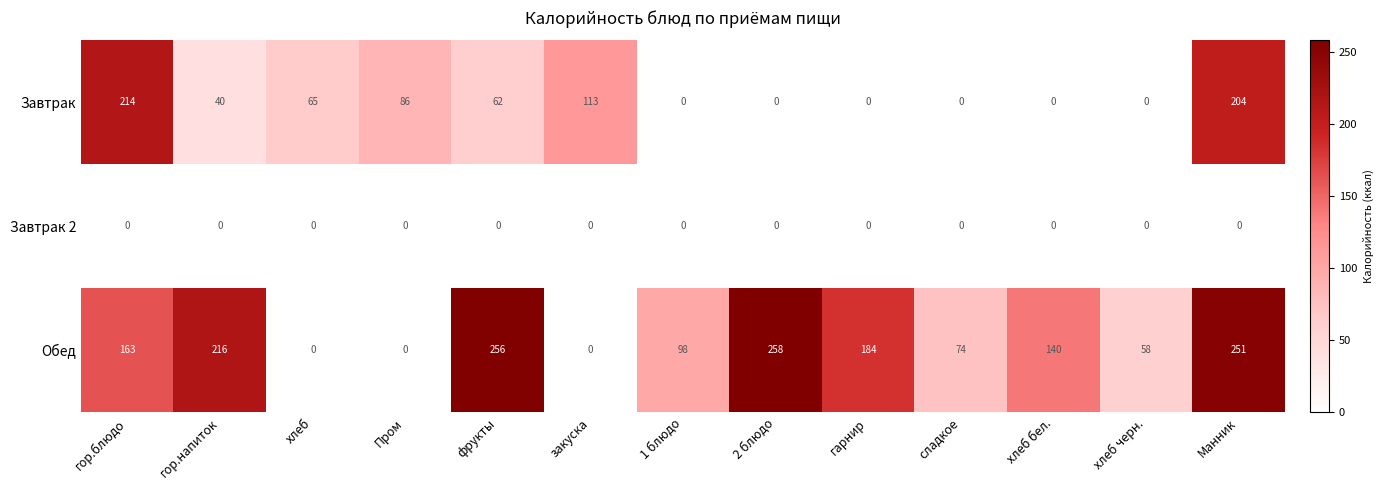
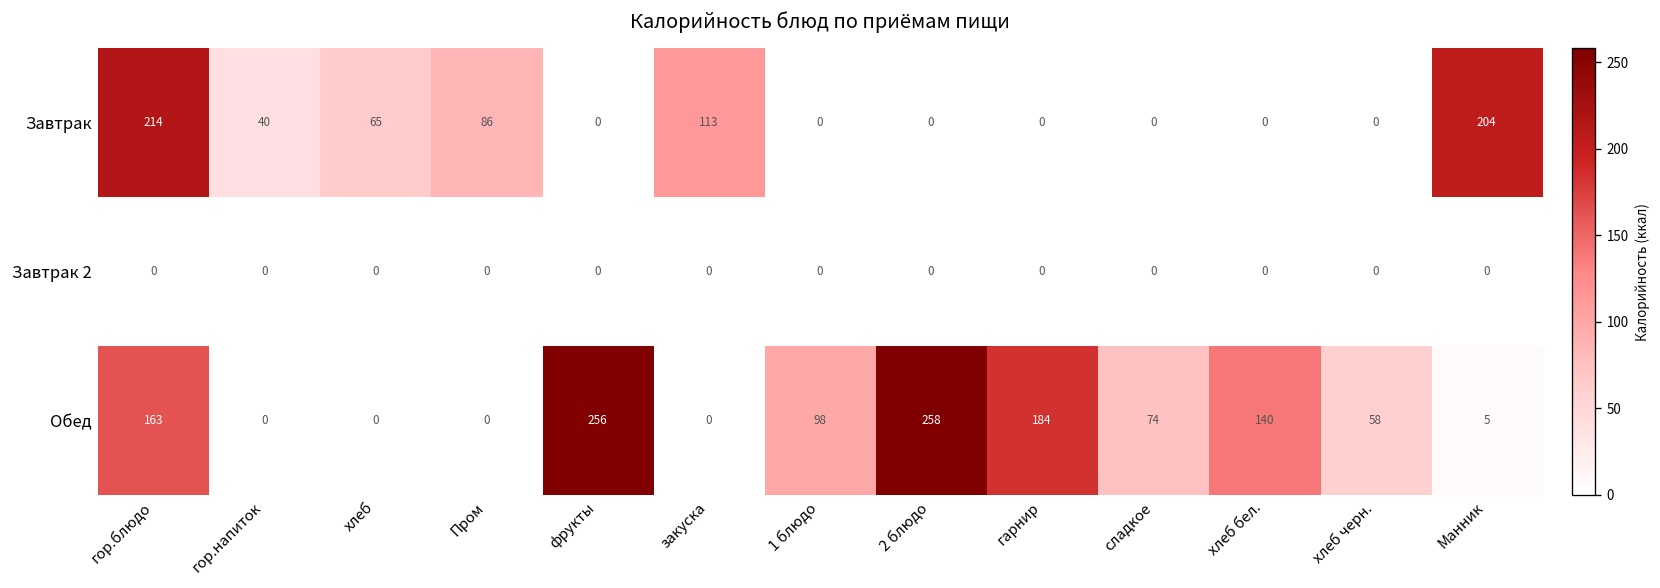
Завтрак, фрукты: 62 -> 0
Обед, гор.напиток: 216 -> 0
Обед, Манник: 251 -> 5
